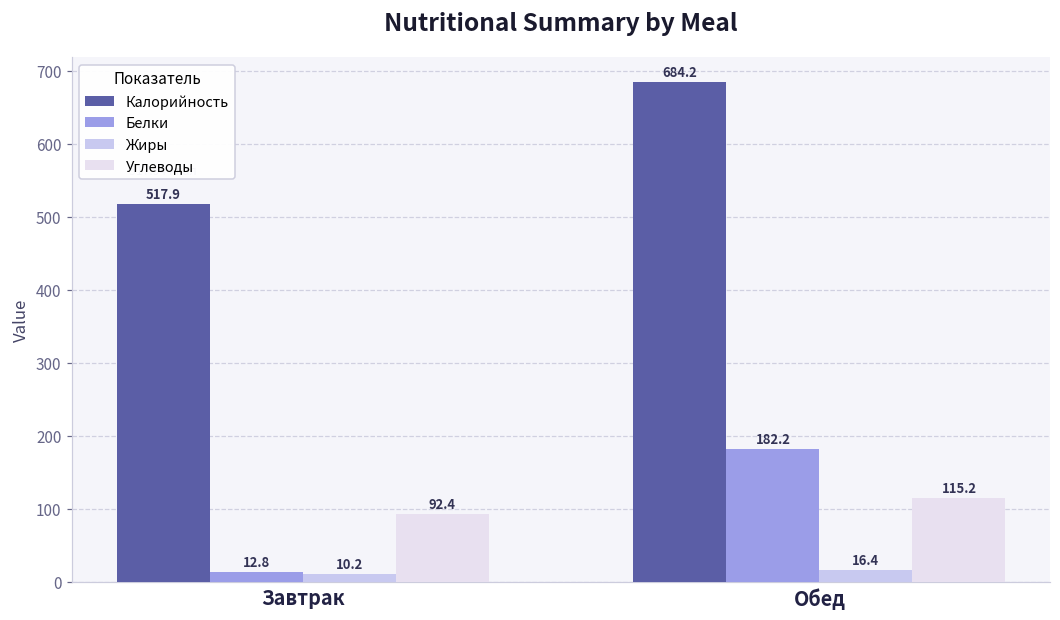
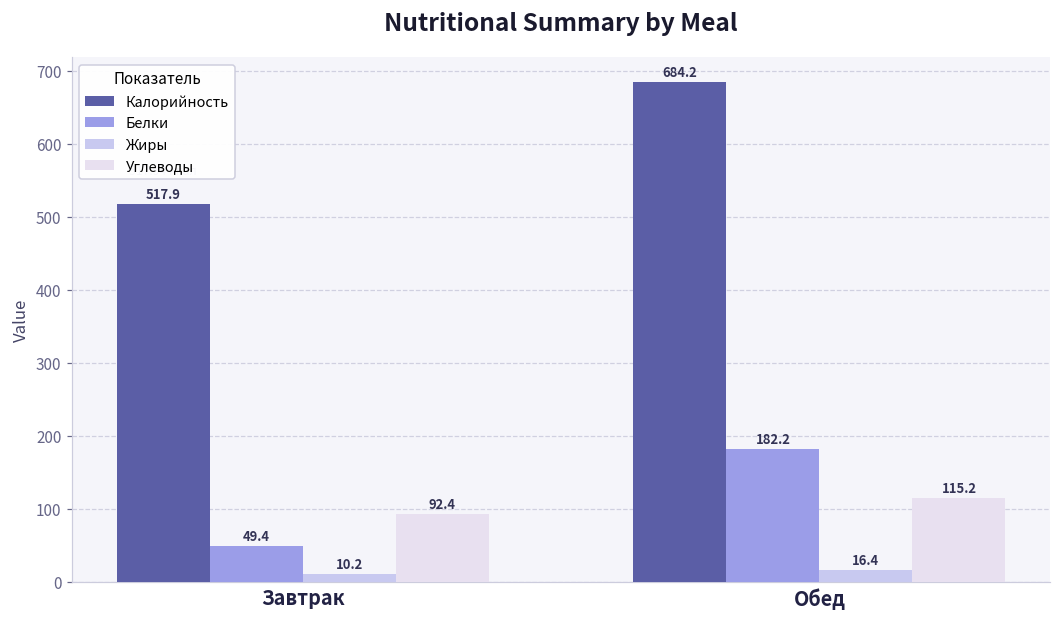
Белки, Завтрак: 12.8 -> 49.4
